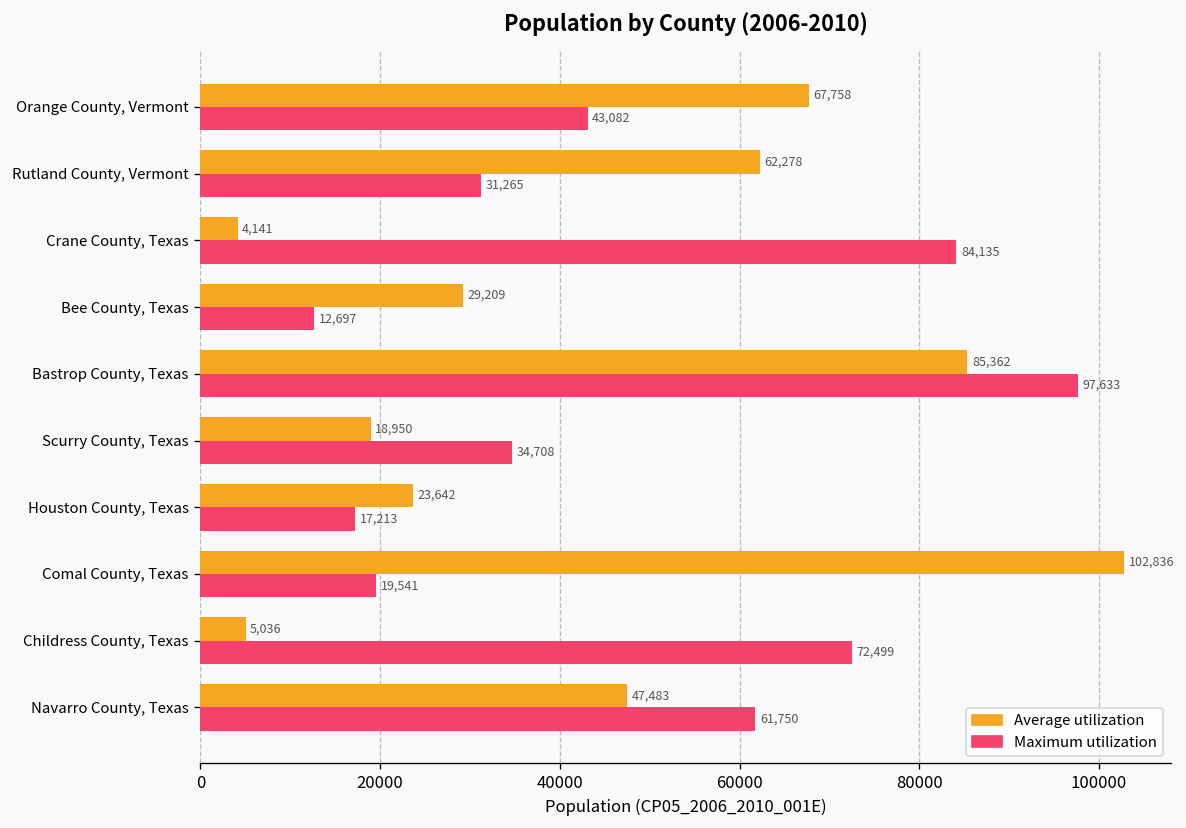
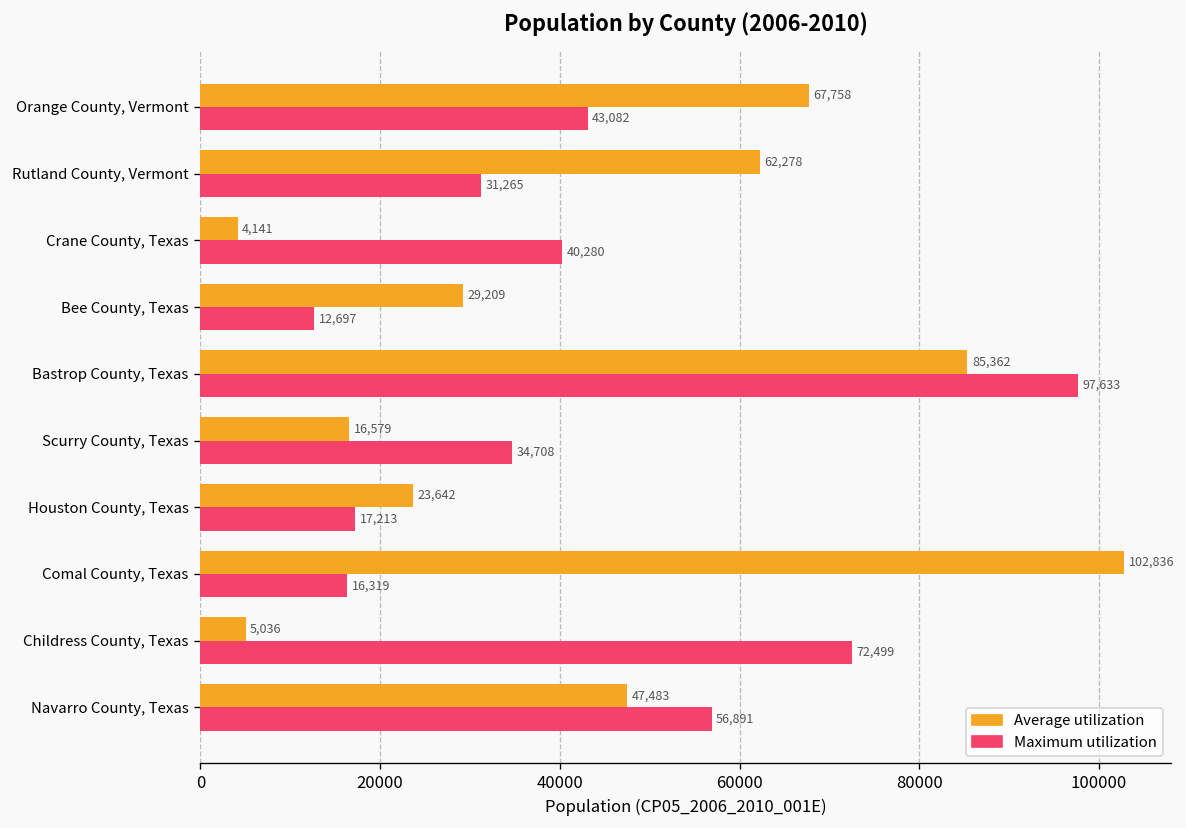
Maximum utilization, Crane County, Texas: 84,135 -> 40,280
Average utilization, Scurry County, Texas: 18,950 -> 16,579
Maximum utilization, Comal County, Texas: 19,541 -> 16,319
Maximum utilization, Navarro County, Texas: 61,750 -> 56,891
